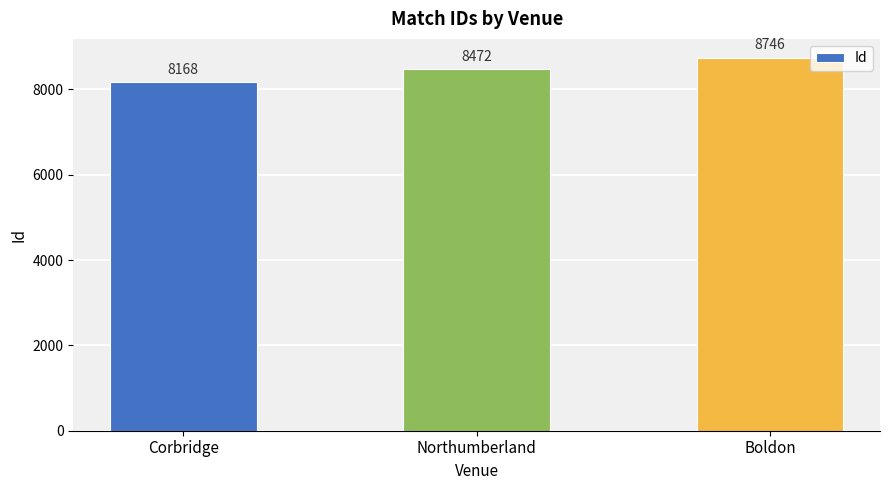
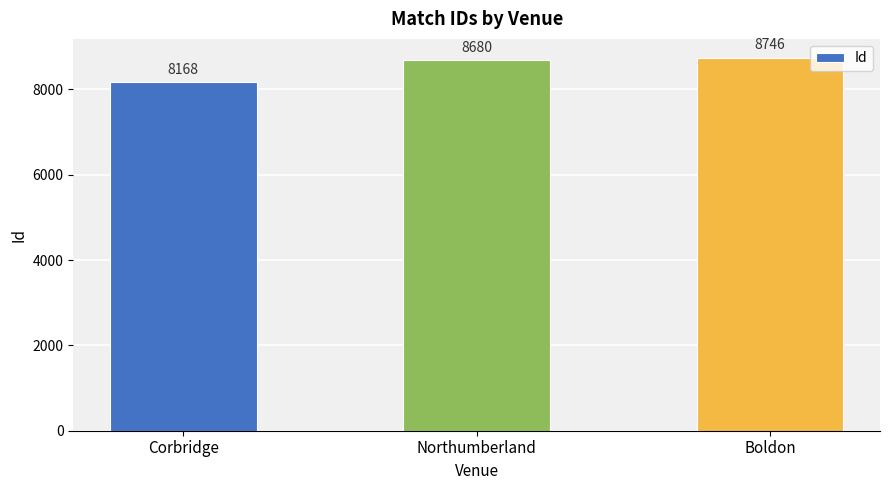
Northumberland: 8472 -> 8680
